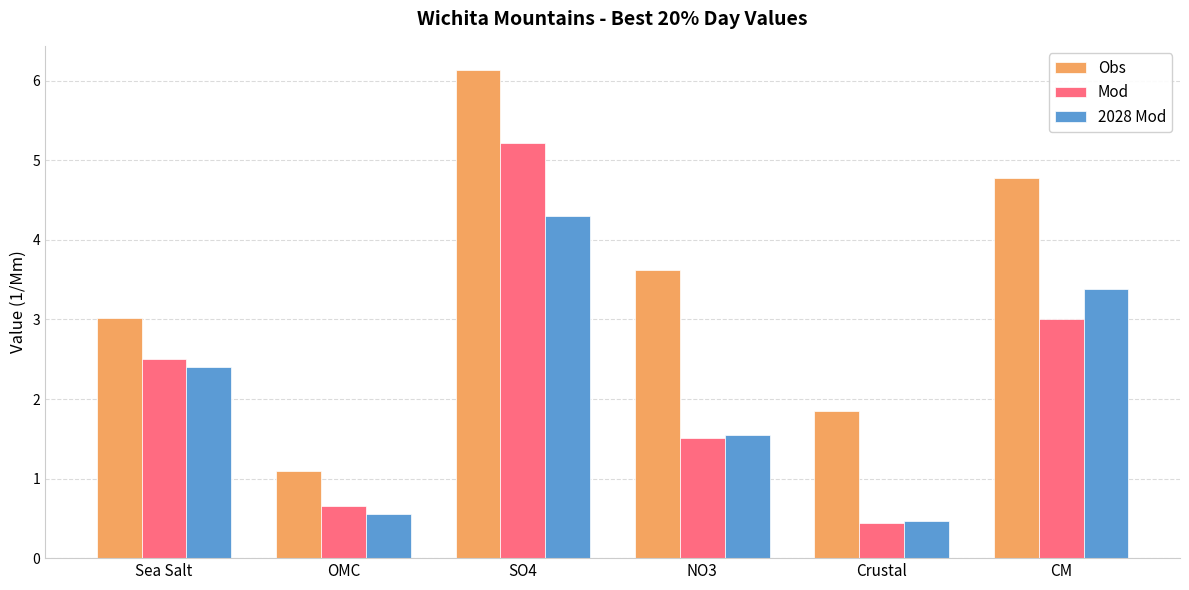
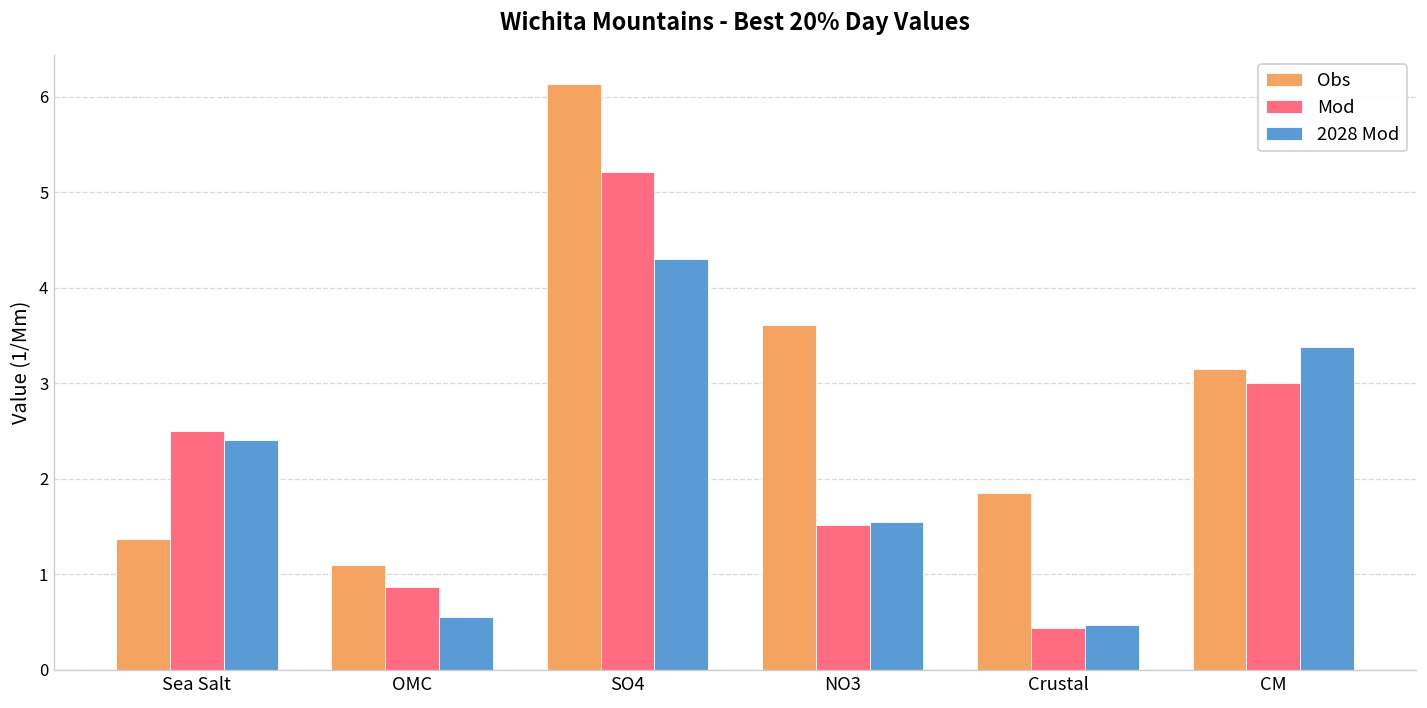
Obs, Sea Salt: 3.0 -> 1.4
Mod, OMC: 0.7 -> 0.9
Obs, CM: 4.8 -> 3.2
